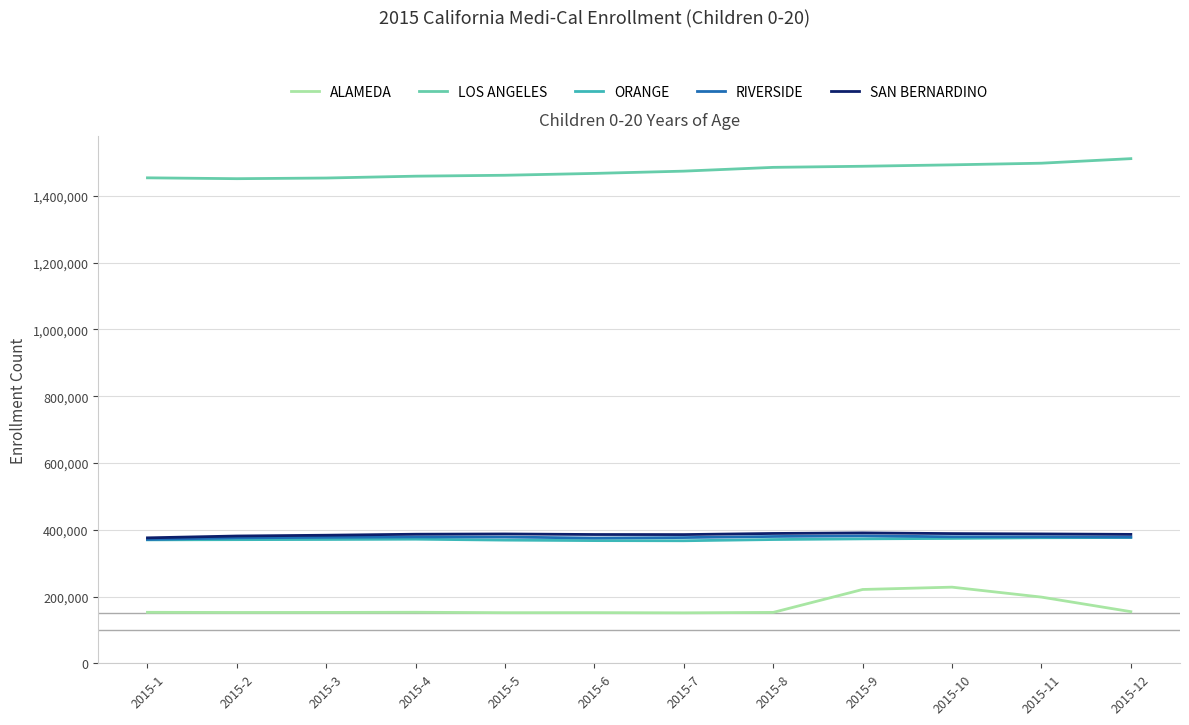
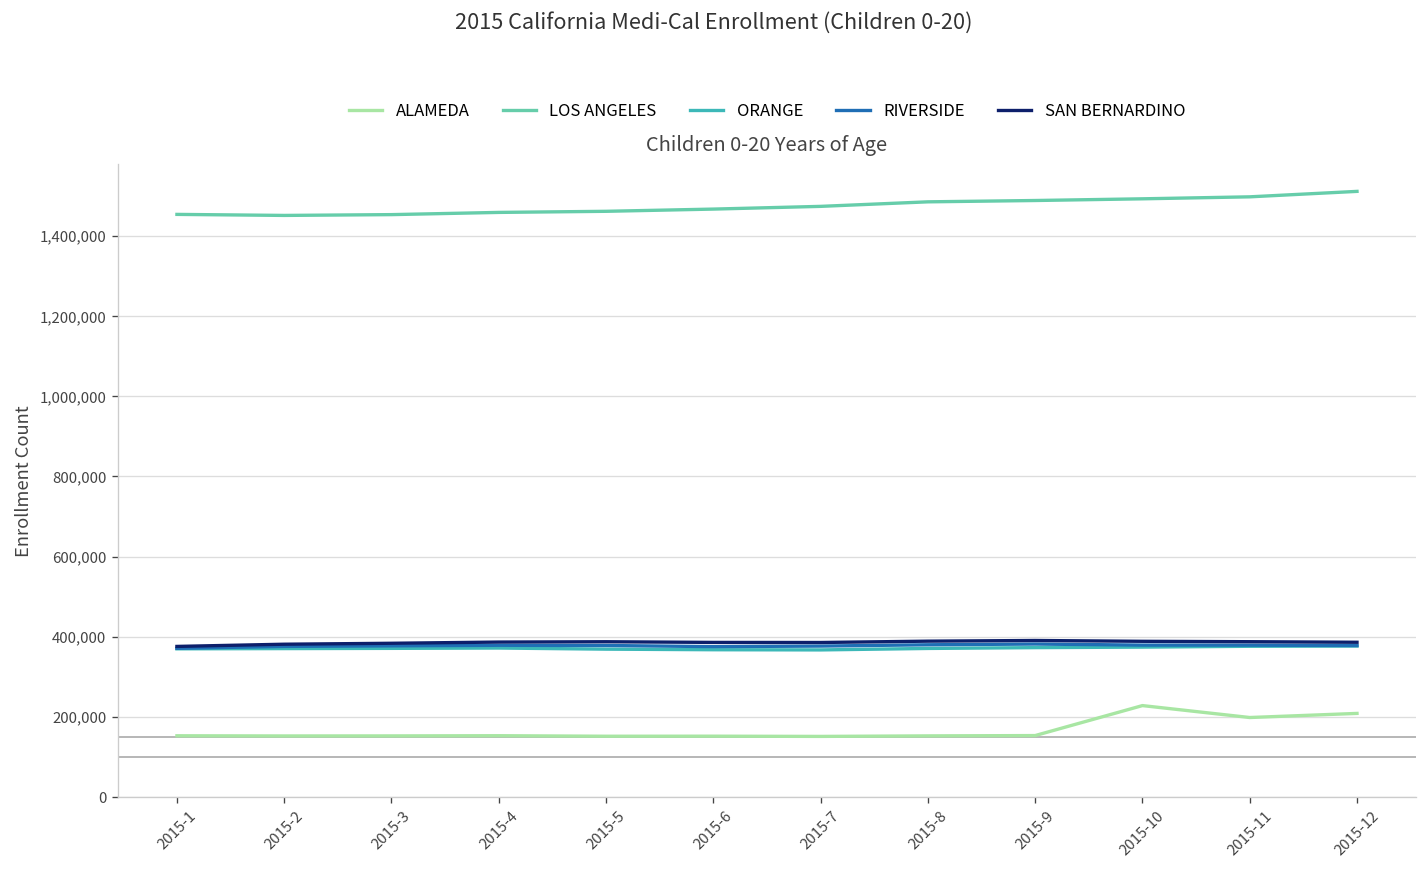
ALAMEDA, 2015-9: 220,000 -> 150,000
ALAMEDA, 2015-12: 150,000 -> 210,000
